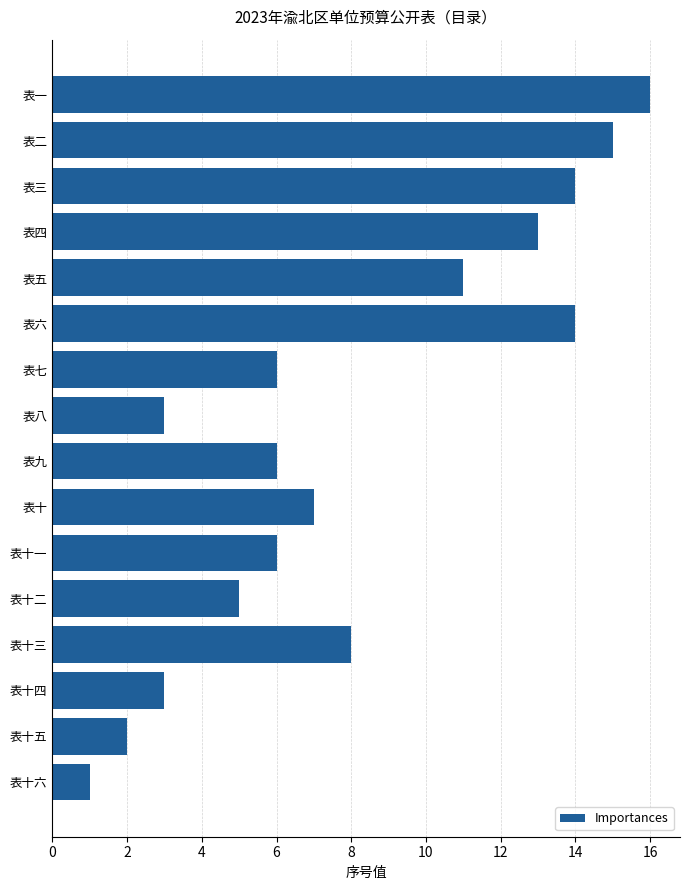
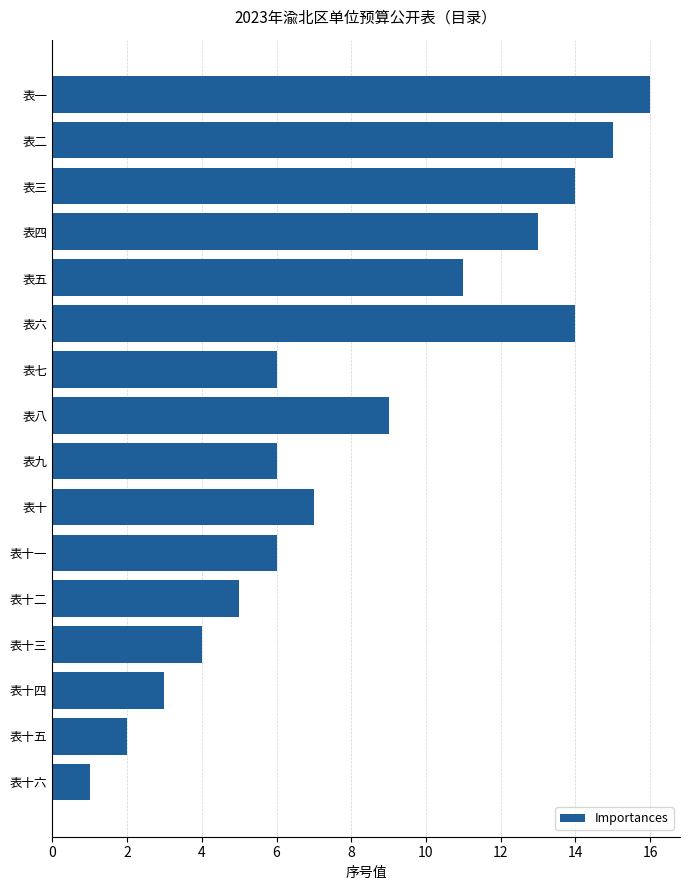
表八: 3 -> 9
表十三: 8 -> 4
